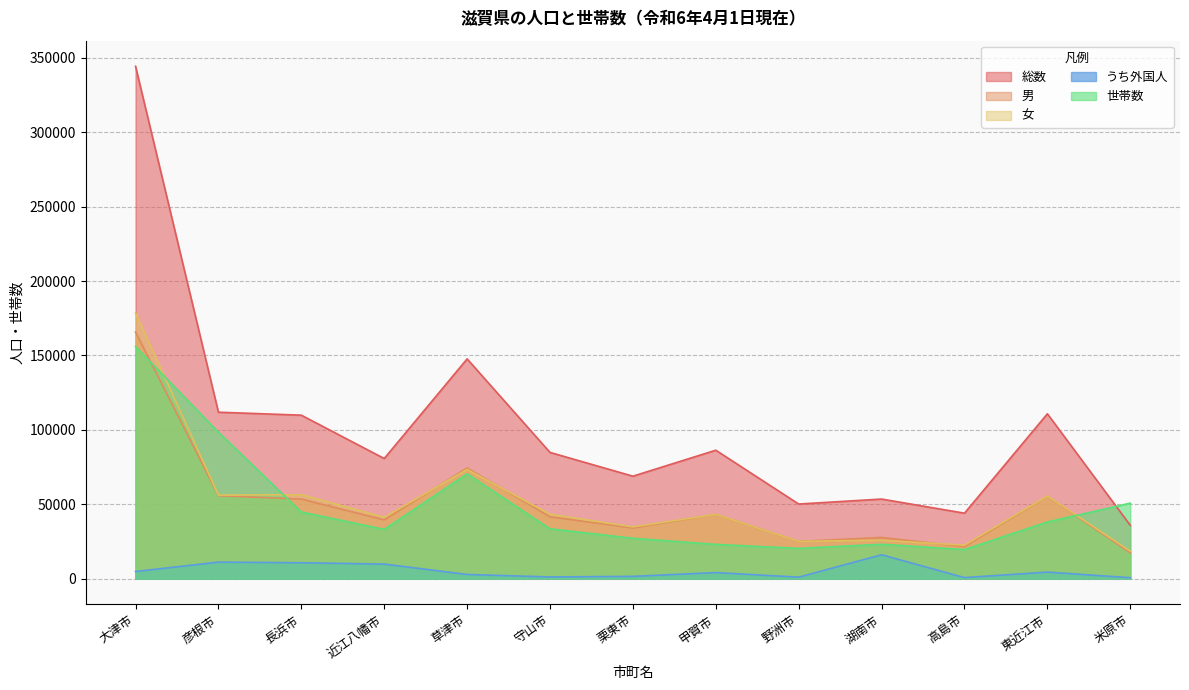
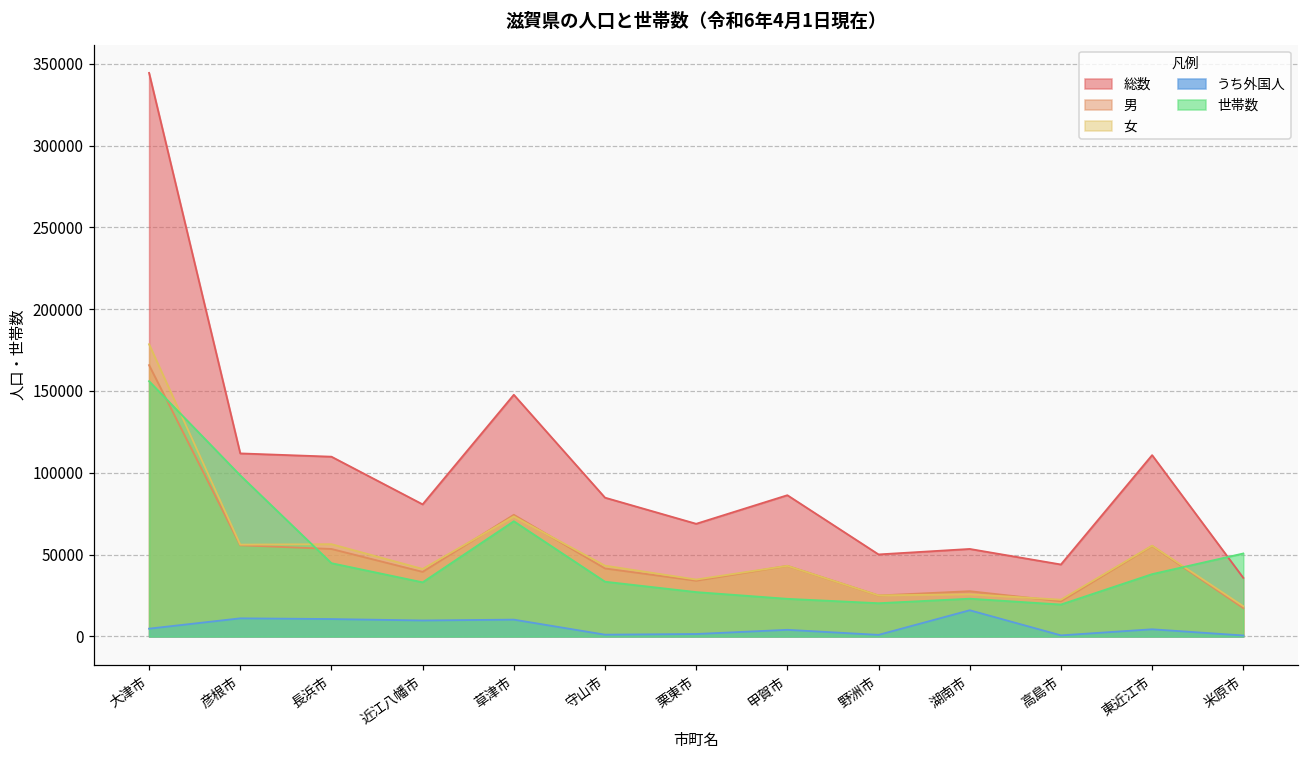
うち外国人, 草津市: 3000 -> 10000
